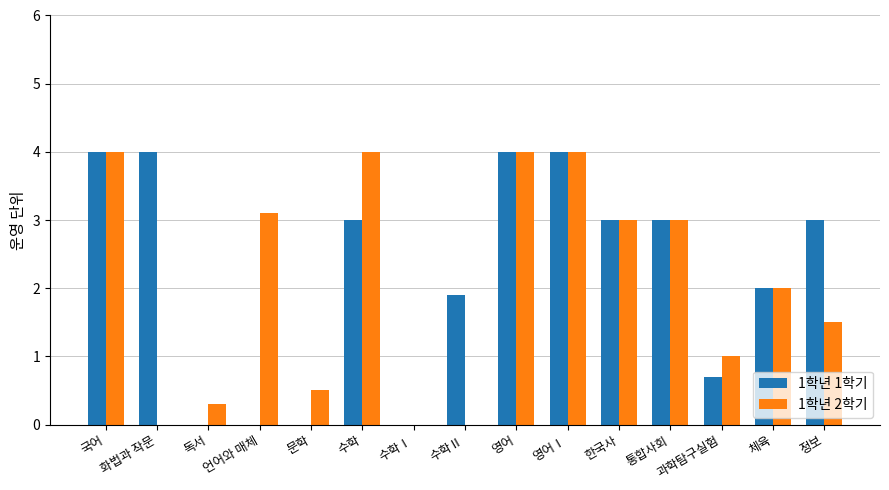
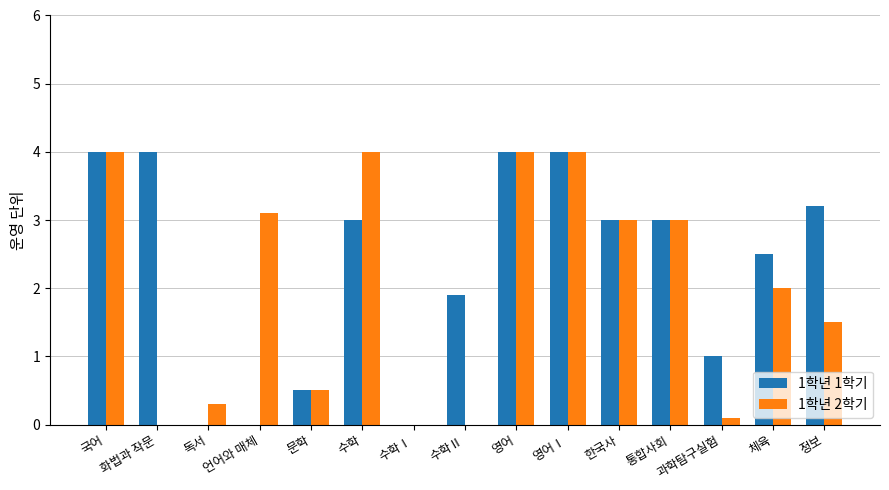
1학년 1학기, 문학: 0.0 -> 0.5
1학년 1학기, 과학탐구실험: 0.7 -> 1.0
1학년 2학기, 과학탐구실험: 1.0 -> 0.1
1학년 1학기, 체육: 2.0 -> 2.5
1학년 1학기, 정보: 3.0 -> 3.2
